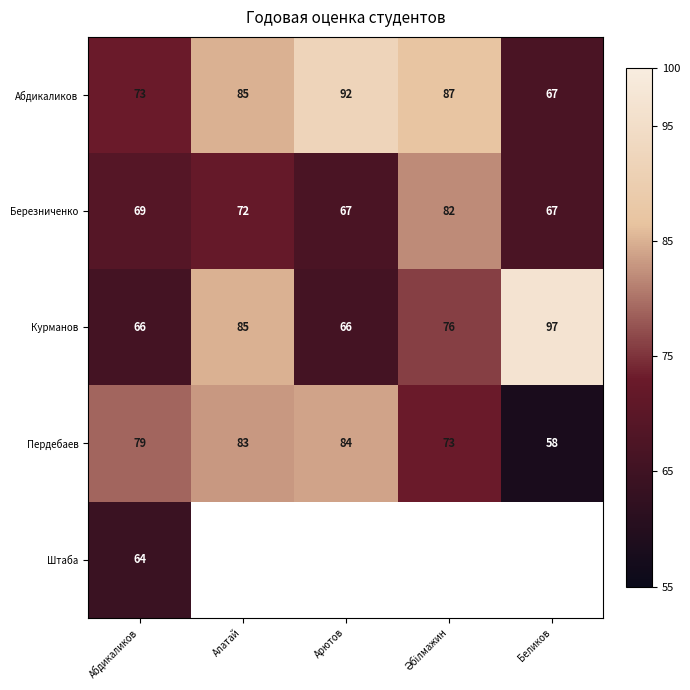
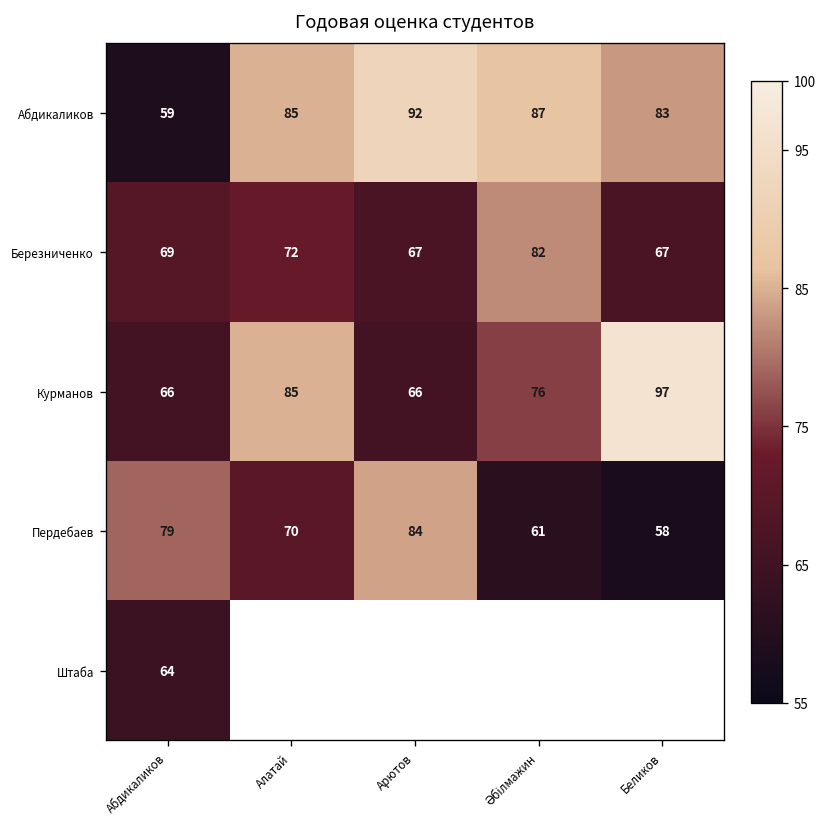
Абдикаликов, Абдикаликов: 73 -> 59
Абдикаликов, Беликов: 67 -> 83
Пердебаев, Алатай: 83 -> 70
Пердебаев, Әбілмажин: 73 -> 61
